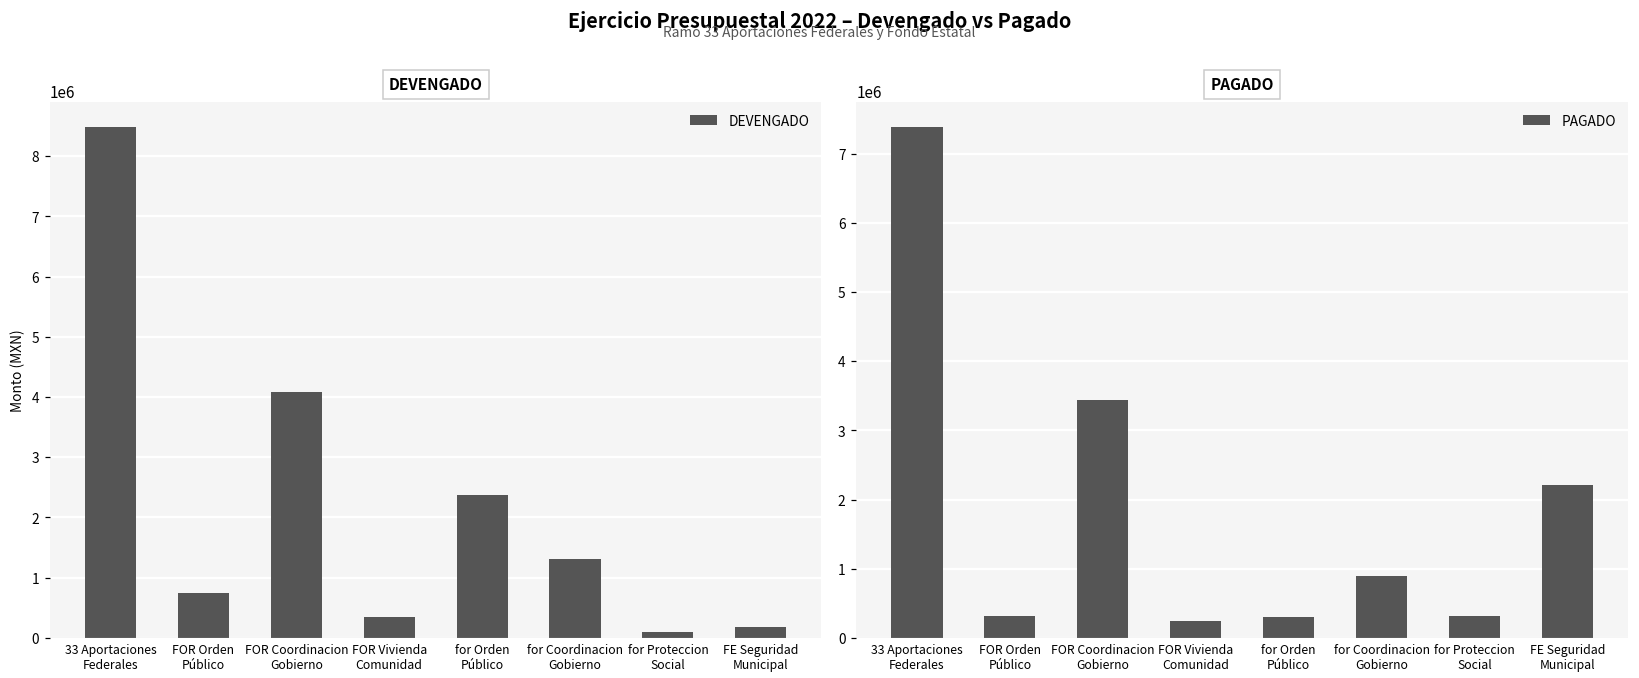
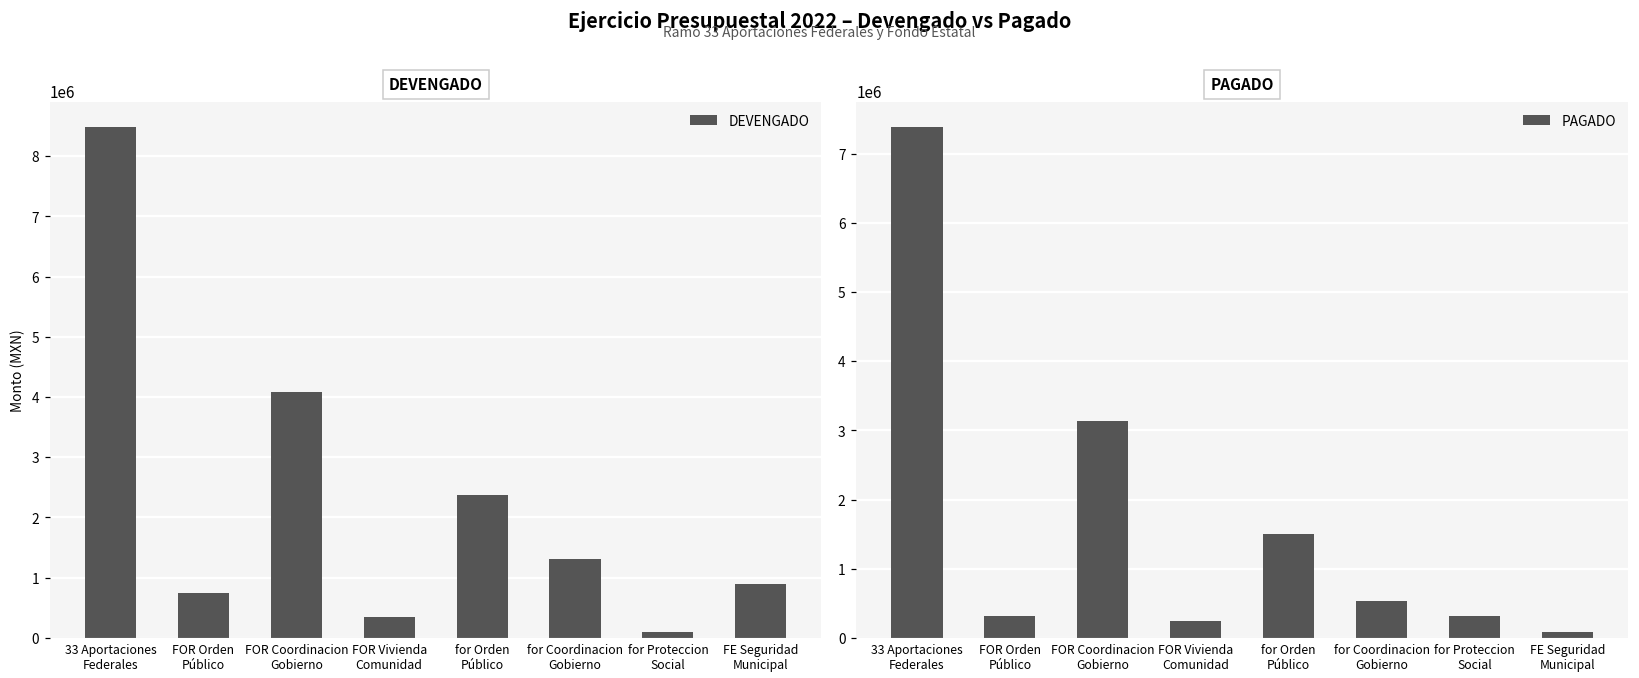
DEVENGADO, FE Seguridad Municipal: 200000 -> 900000
PAGADO, FOR Coordinacion Gobierno: 3400000 -> 3100000
PAGADO, for Orden Público: 300000 -> 1500000
PAGADO, for Coordinacion Gobierno: 900000 -> 500000
PAGADO, FE Seguridad Municipal: 2200000 -> 100000
